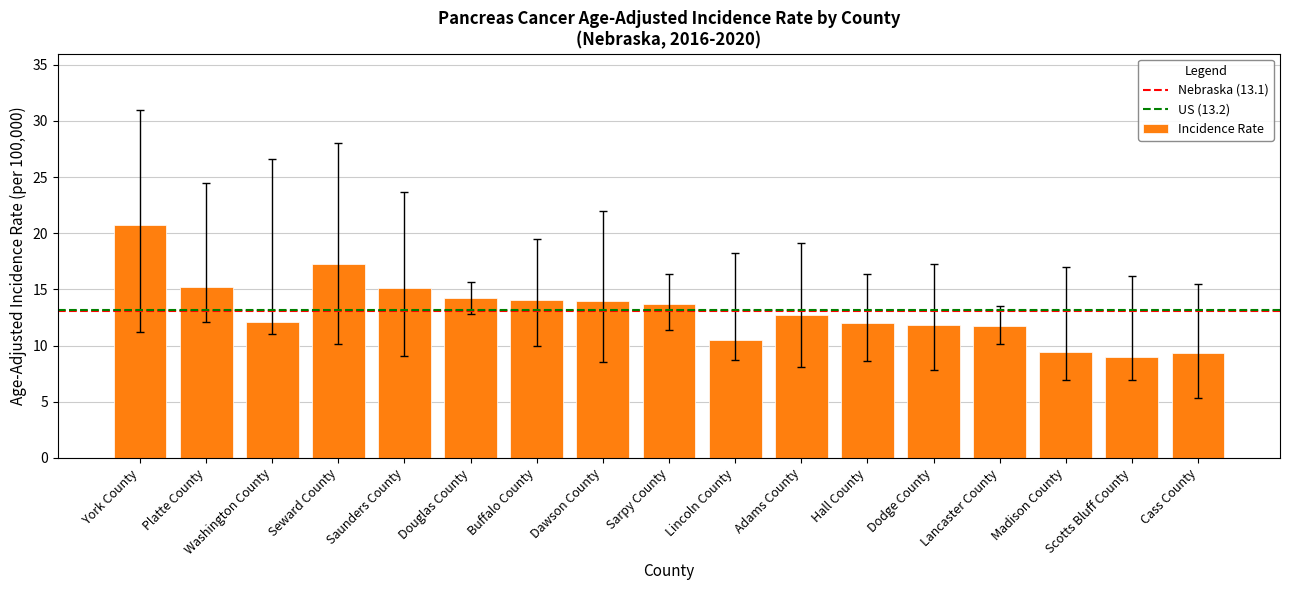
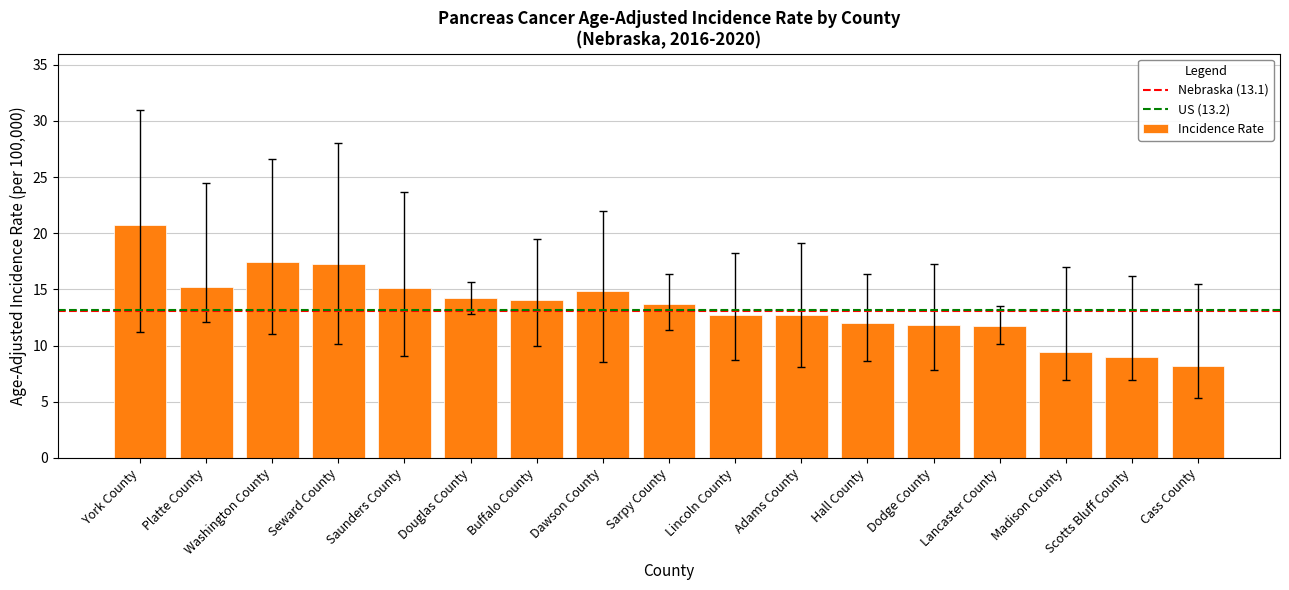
Incidence Rate, Washington County: 12.1 -> 17.4
Incidence Rate, Dawson County: 14.0 -> 14.9
Incidence Rate, Lincoln County: 10.5 -> 12.7
Incidence Rate, Cass County: 9.3 -> 8.2
